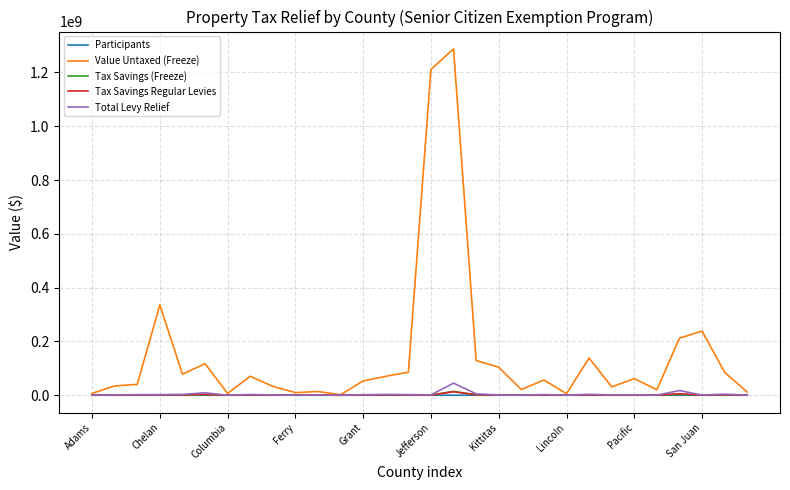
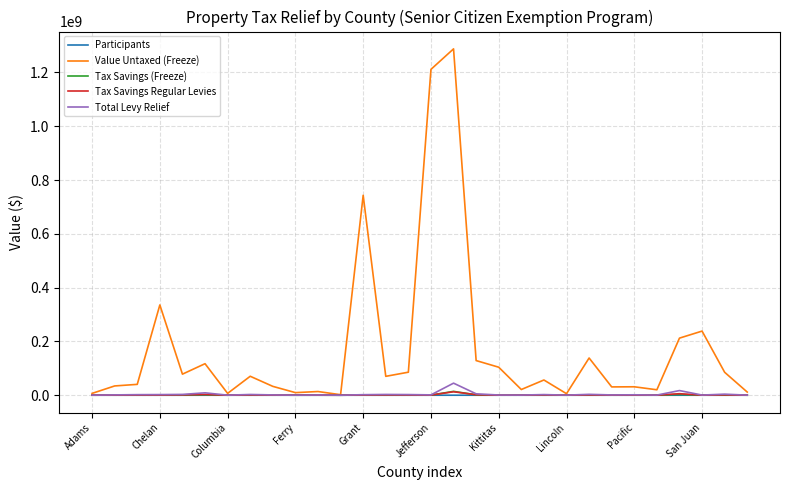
Value Untaxed (Freeze), Grant: 50000000 -> 740000000
Value Untaxed (Freeze), Pacific: 60000000 -> 30000000
